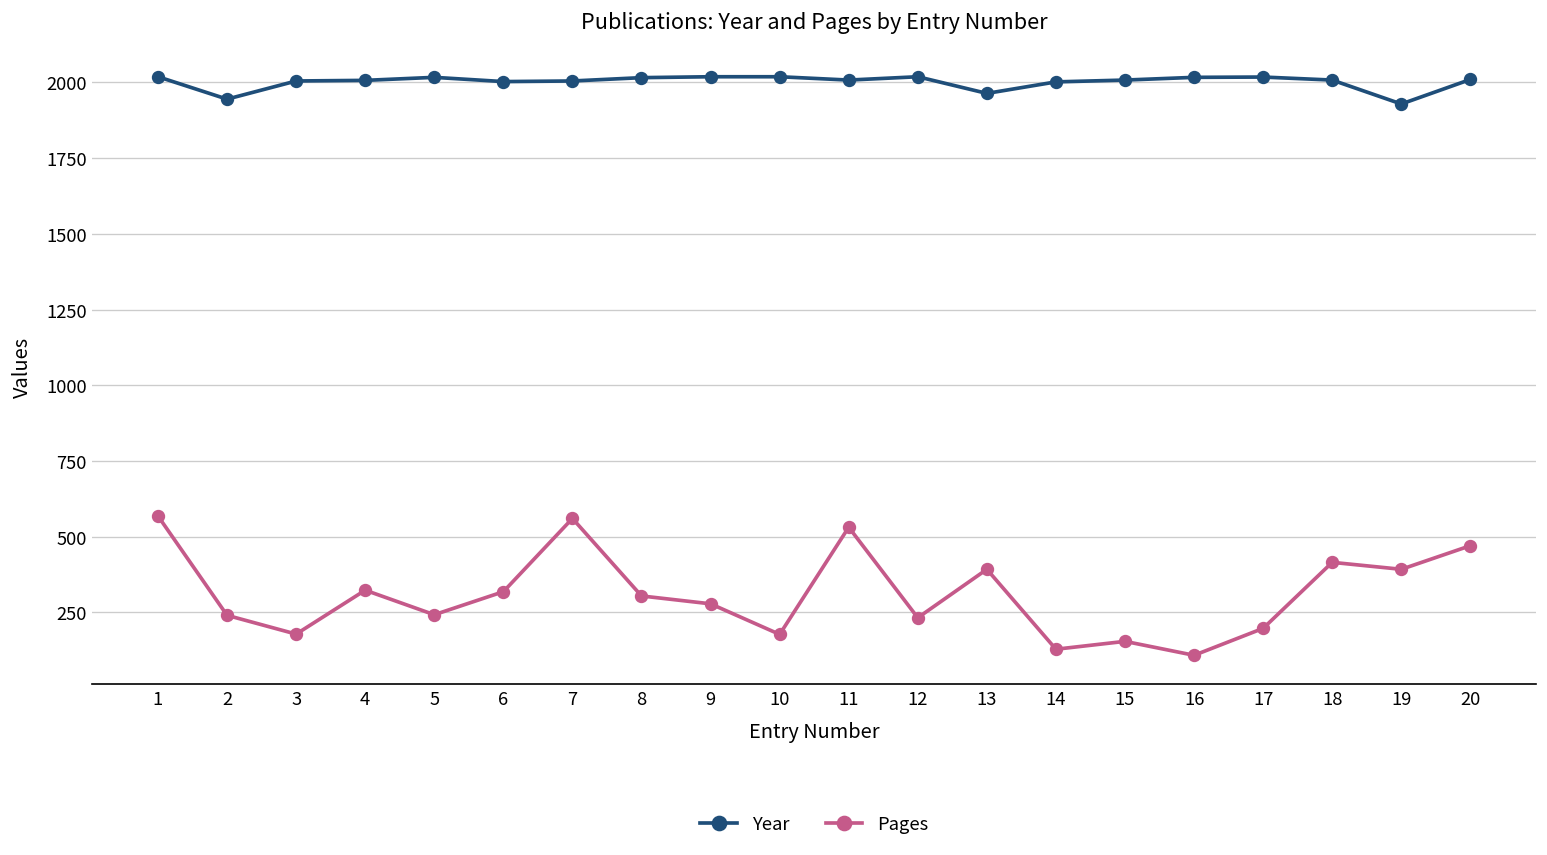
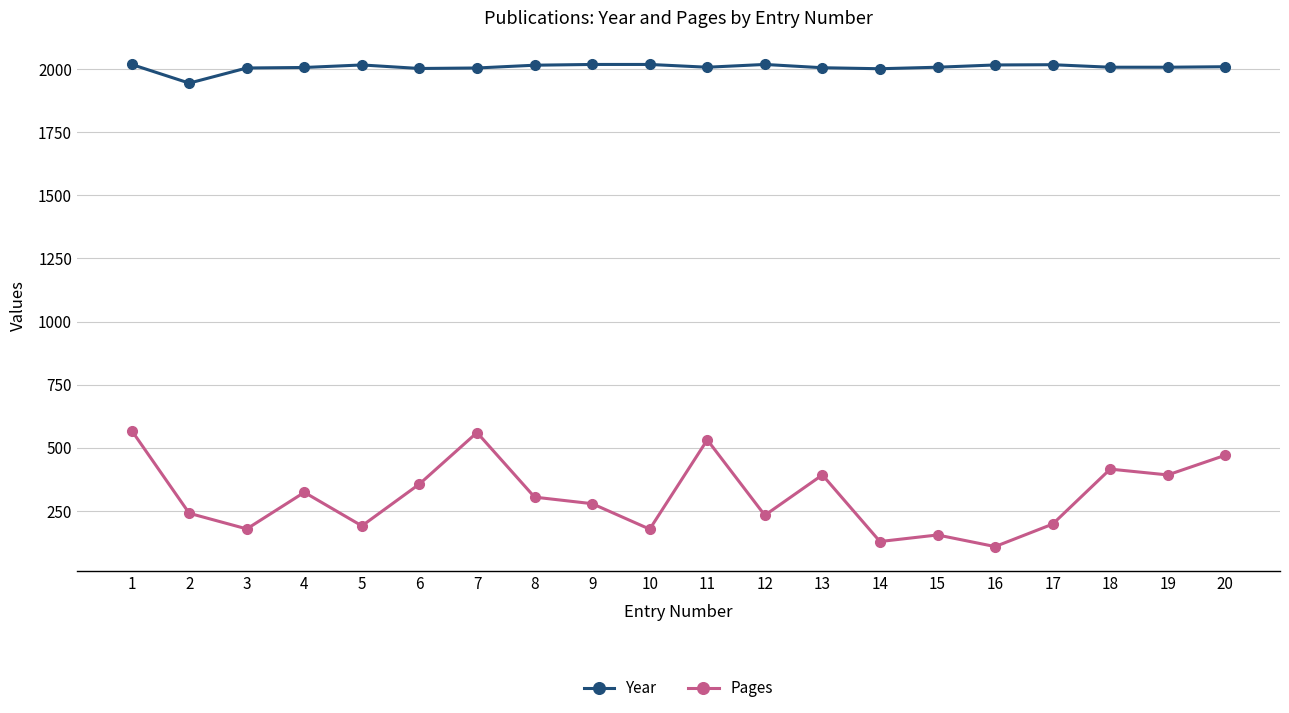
Pages, 5: 240 -> 190
Pages, 6: 320 -> 360
Year, 13: 1960 -> 2010
Year, 19: 1930 -> 2010
